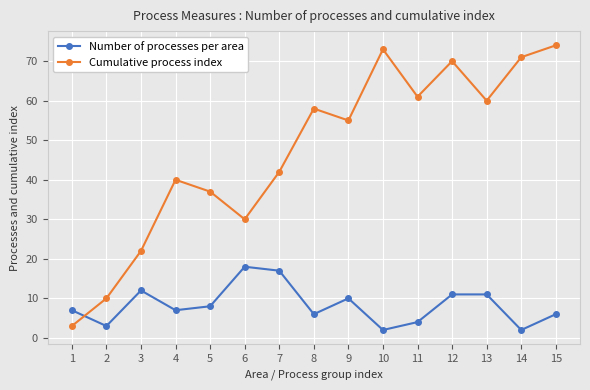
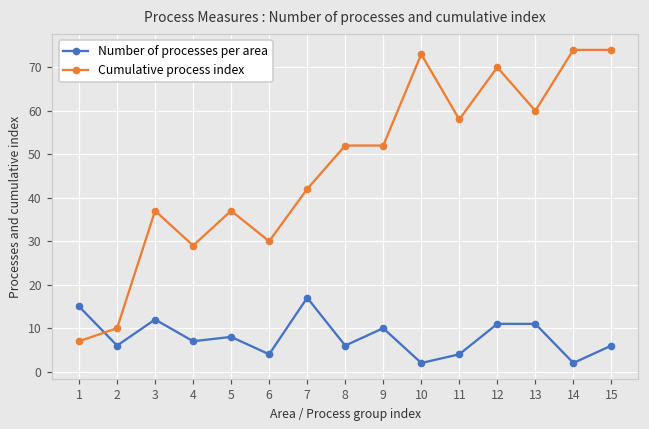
Number of processes per area, 1: 7 -> 15
Cumulative process index, 1: 3 -> 7
Number of processes per area, 2: 3 -> 6
Cumulative process index, 3: 22 -> 37
Cumulative process index, 4: 40 -> 29
Number of processes per area, 6: 18 -> 4
Cumulative process index, 8: 58 -> 52
Cumulative process index, 9: 55 -> 52
Cumulative process index, 11: 61 -> 58
Cumulative process index, 14: 71 -> 74
